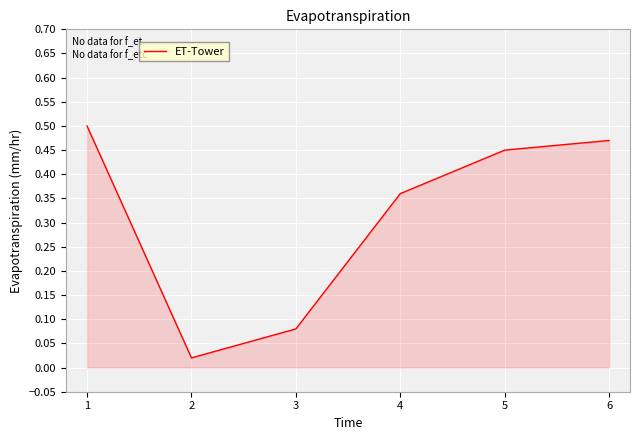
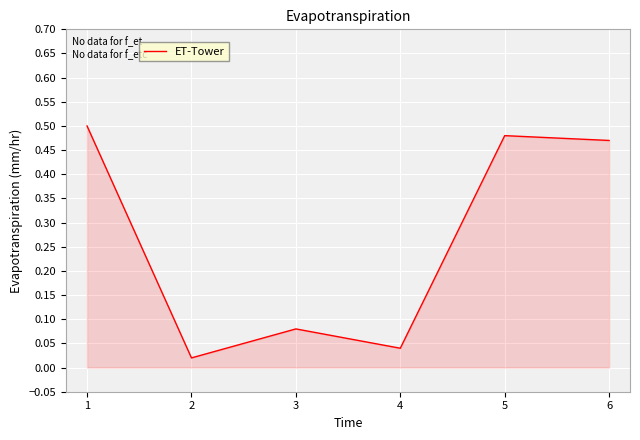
4: 0.36 -> 0.04
5: 0.45 -> 0.48
